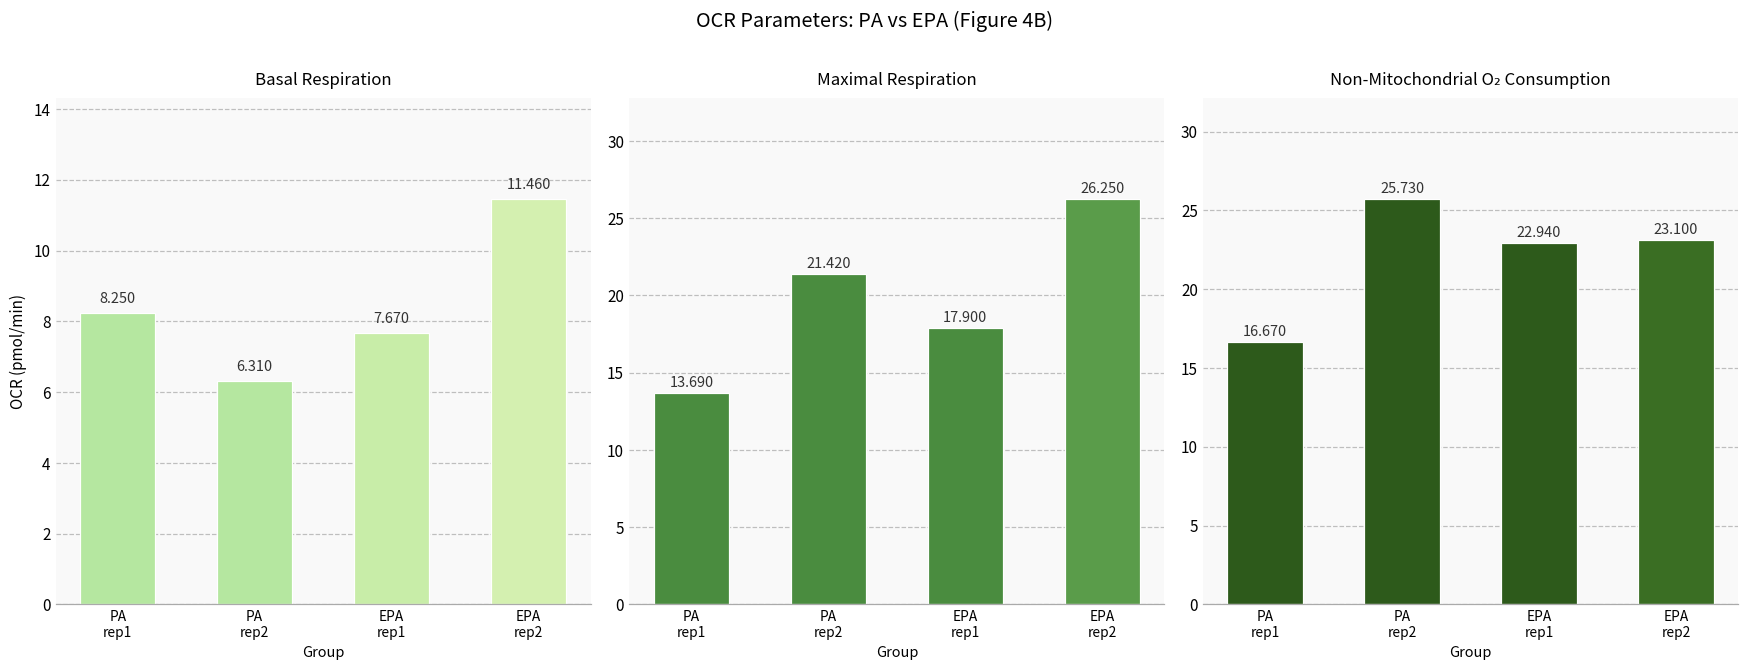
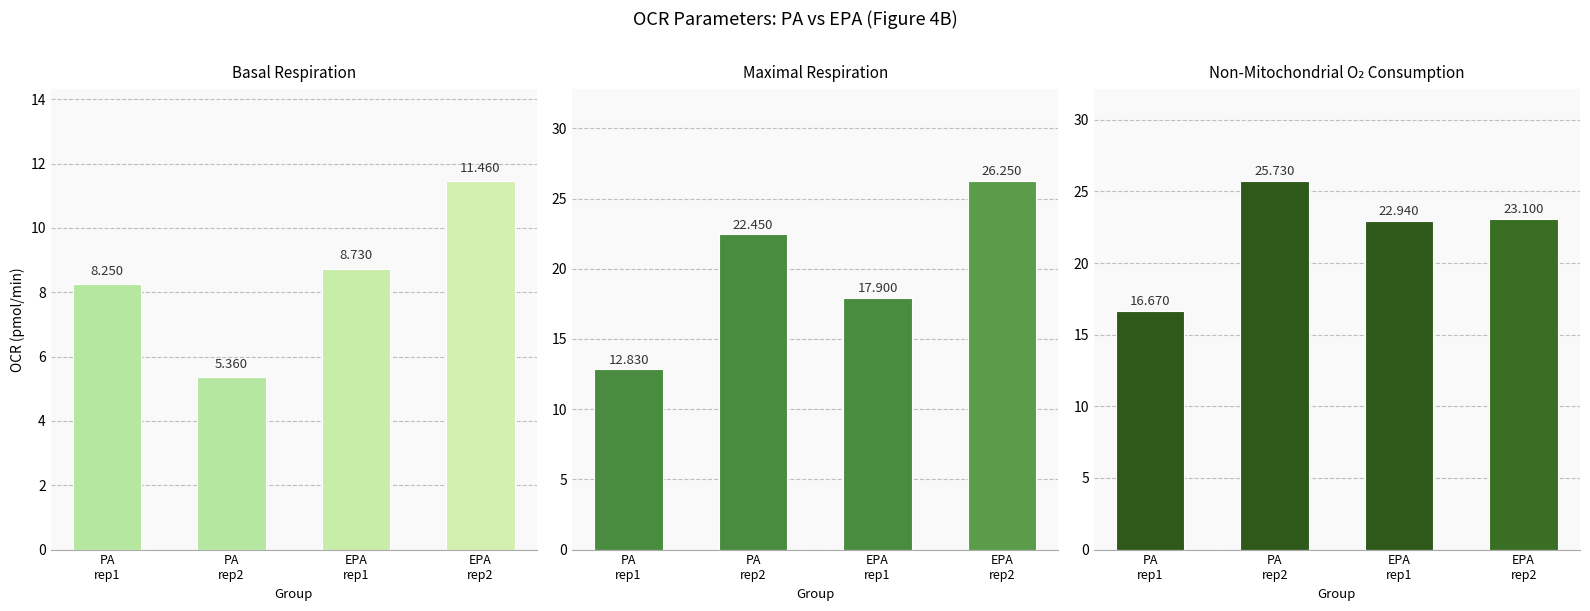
Basal Respiration, PA rep2: 6.310 -> 5.360
Basal Respiration, EPA rep1: 7.670 -> 8.730
Maximal Respiration, PA rep1: 13.690 -> 12.830
Maximal Respiration, PA rep2: 21.420 -> 22.450
